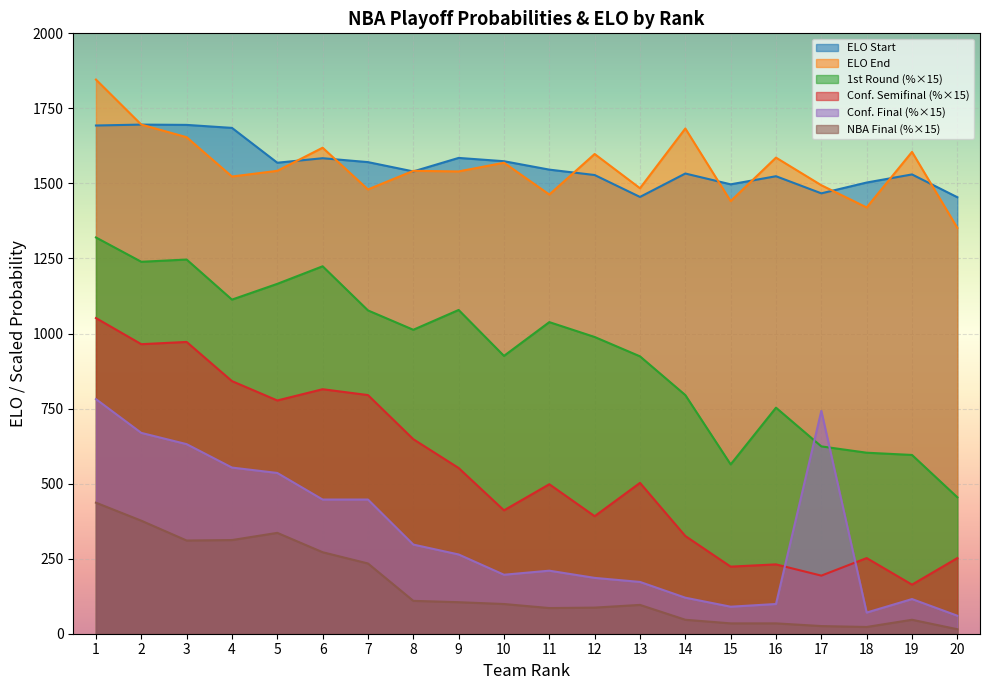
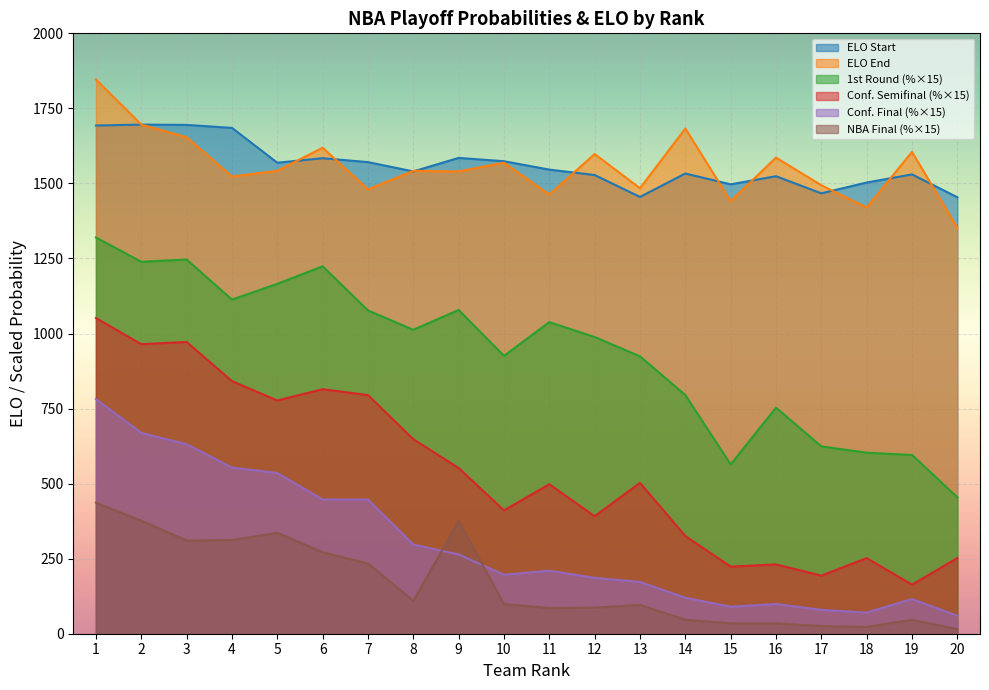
NBA Final (%×15), 9: 110 -> 380
Conf. Final (%×15), 17: 740 -> 80
